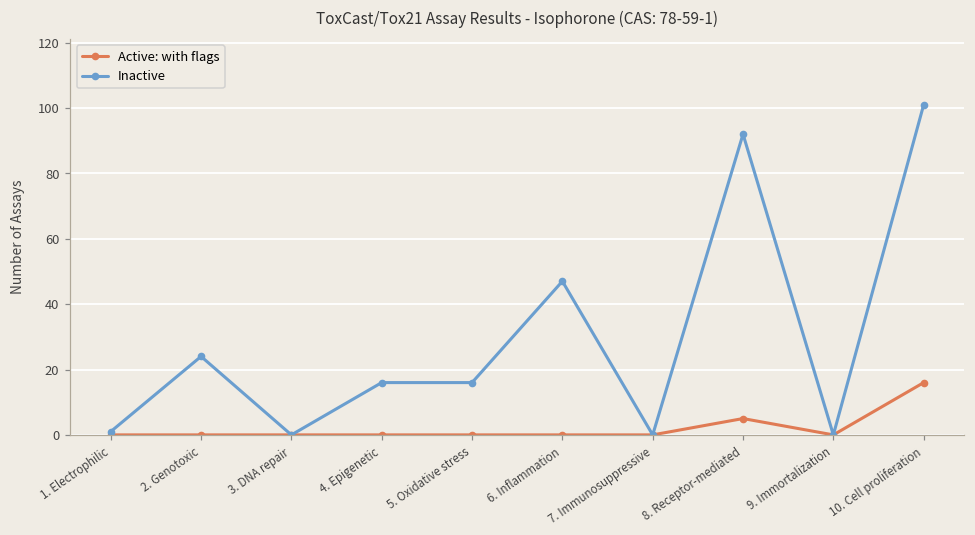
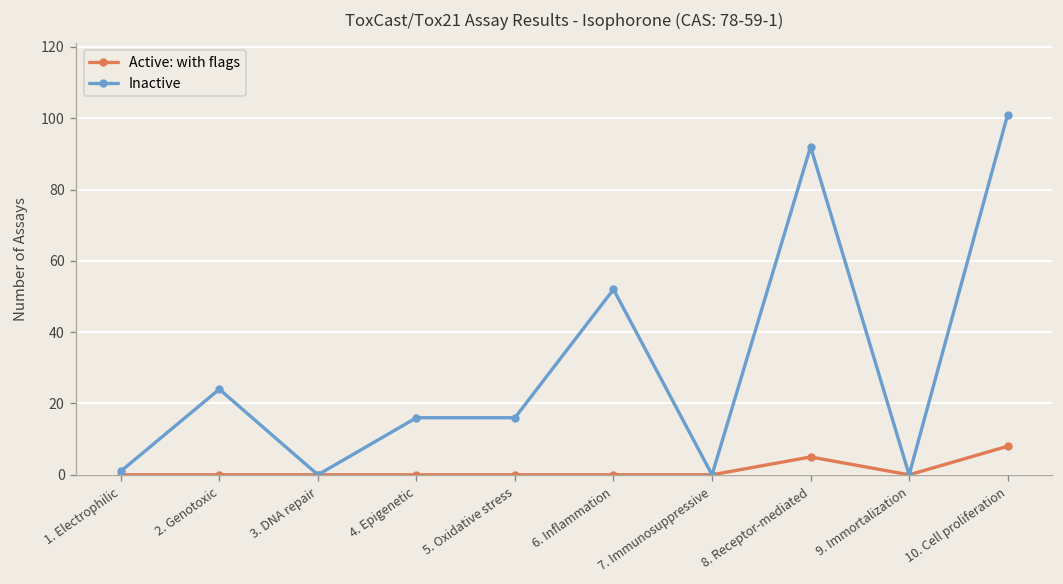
Inactive, 6. Inflammation: 47 -> 52
Active: with flags, 10. Cell proliferation: 16 -> 8
